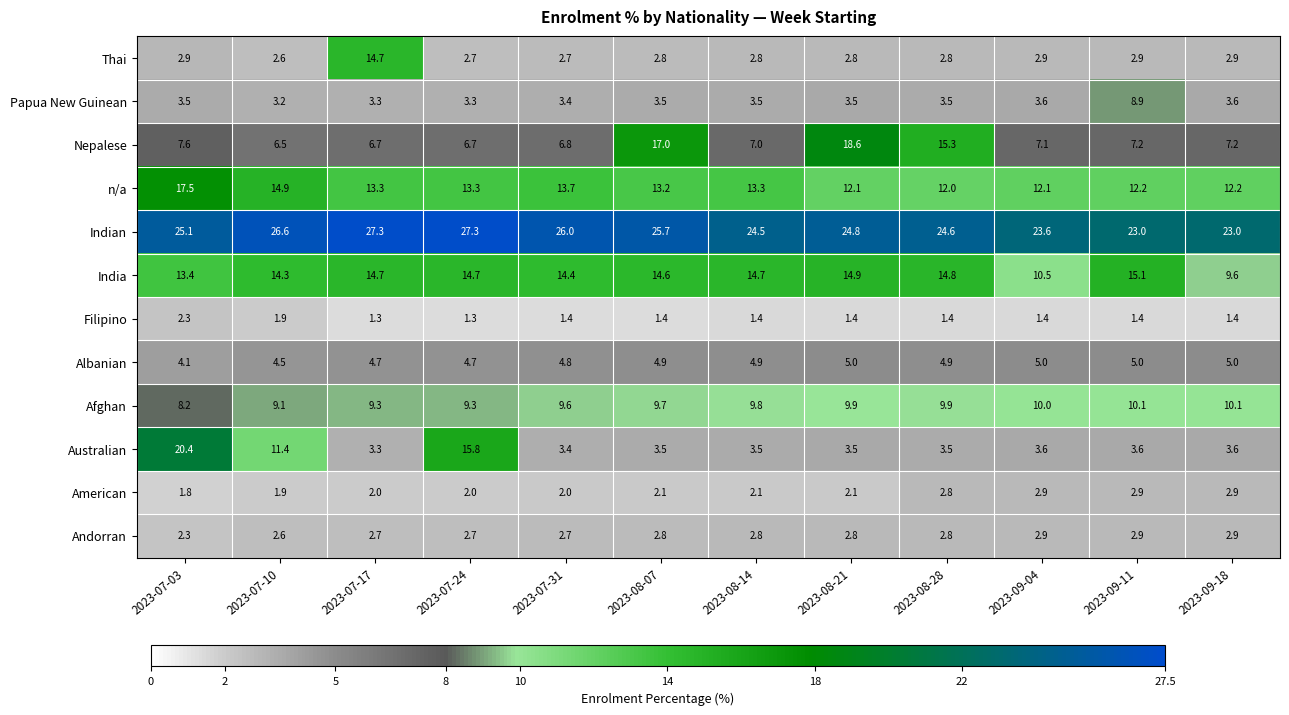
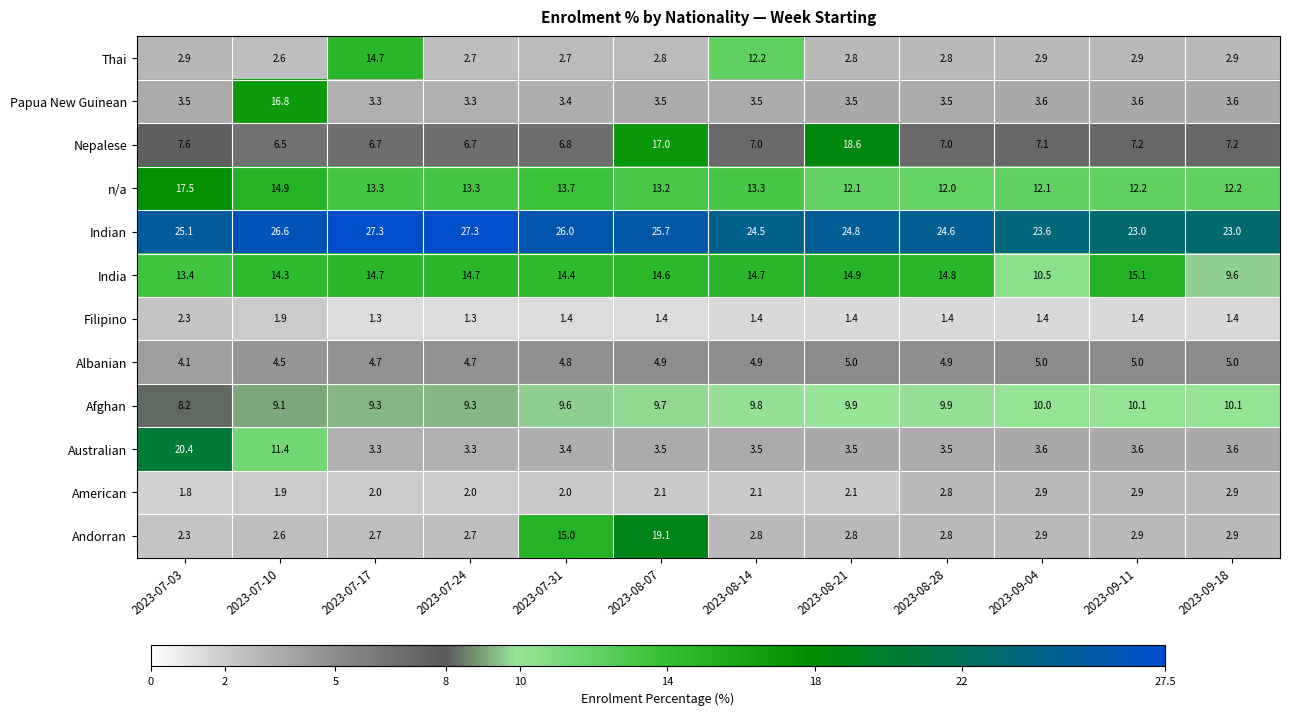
Thai, 2023-08-14: 2.8 -> 12.2
Papua New Guinean, 2023-07-10: 3.2 -> 16.8
Papua New Guinean, 2023-09-11: 8.9 -> 3.6
Nepalese, 2023-08-28: 15.3 -> 7.0
Australian, 2023-07-24: 15.8 -> 3.3
Andorran, 2023-07-31: 2.7 -> 15.0
Andorran, 2023-08-07: 2.8 -> 19.1
